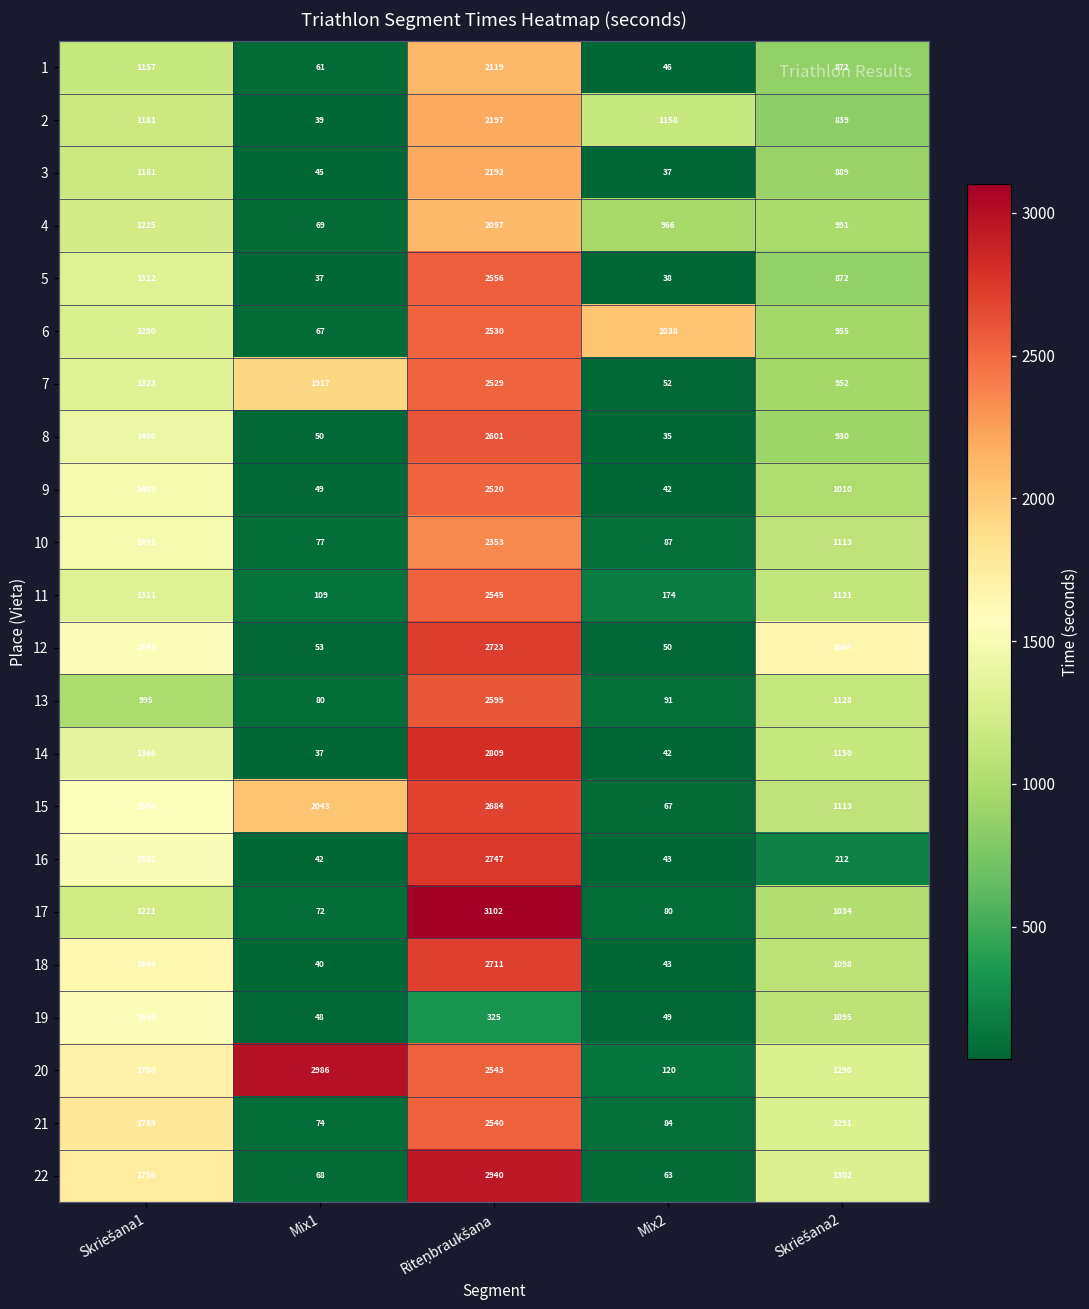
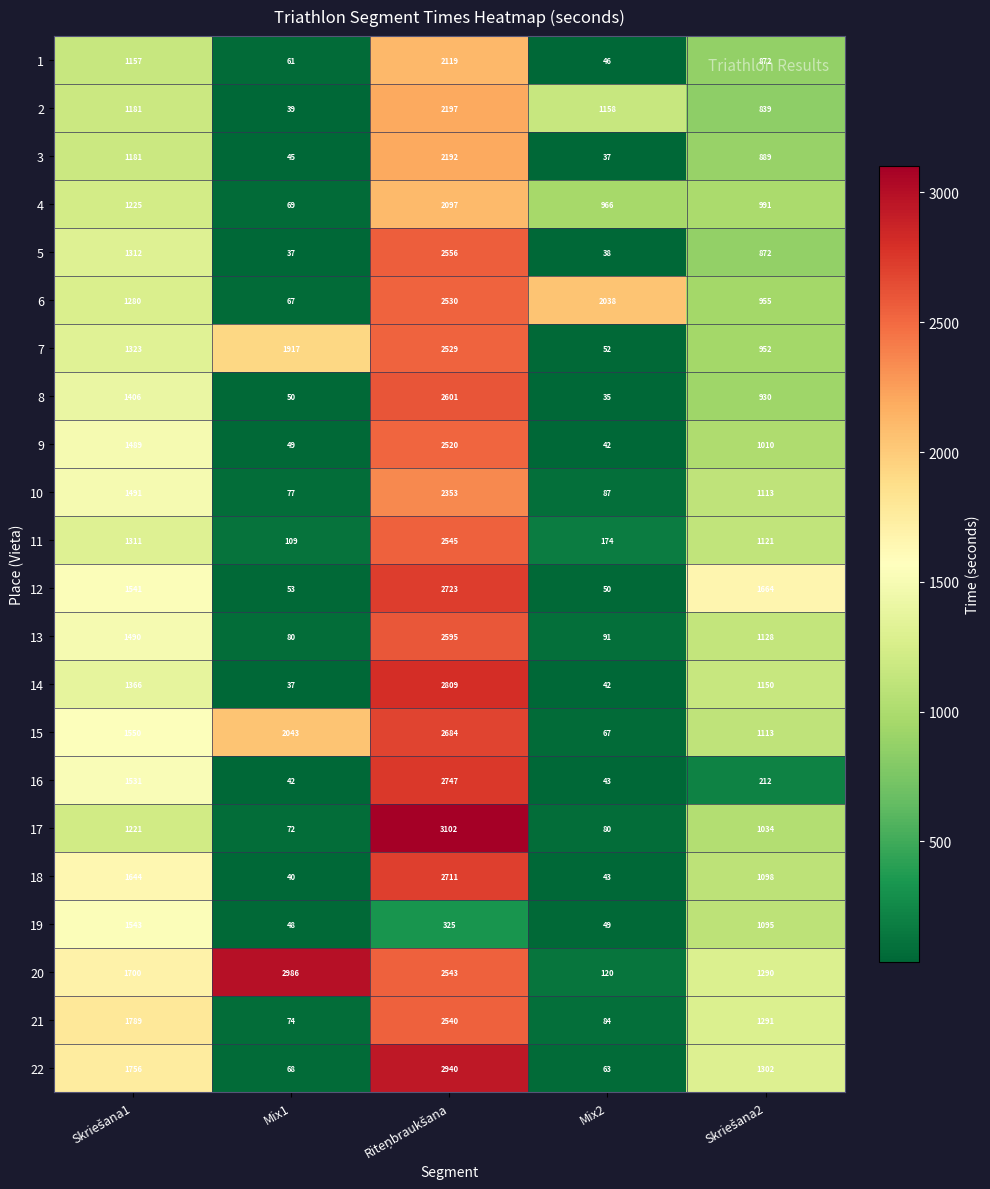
13, Skriešana1: 995 -> 1490
